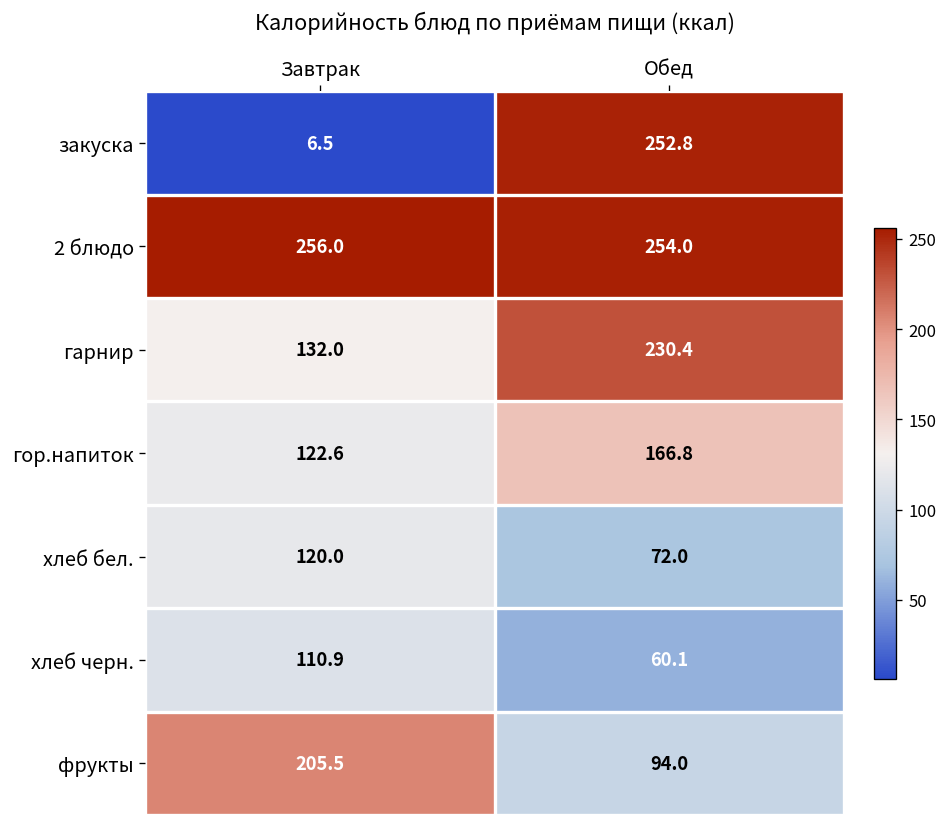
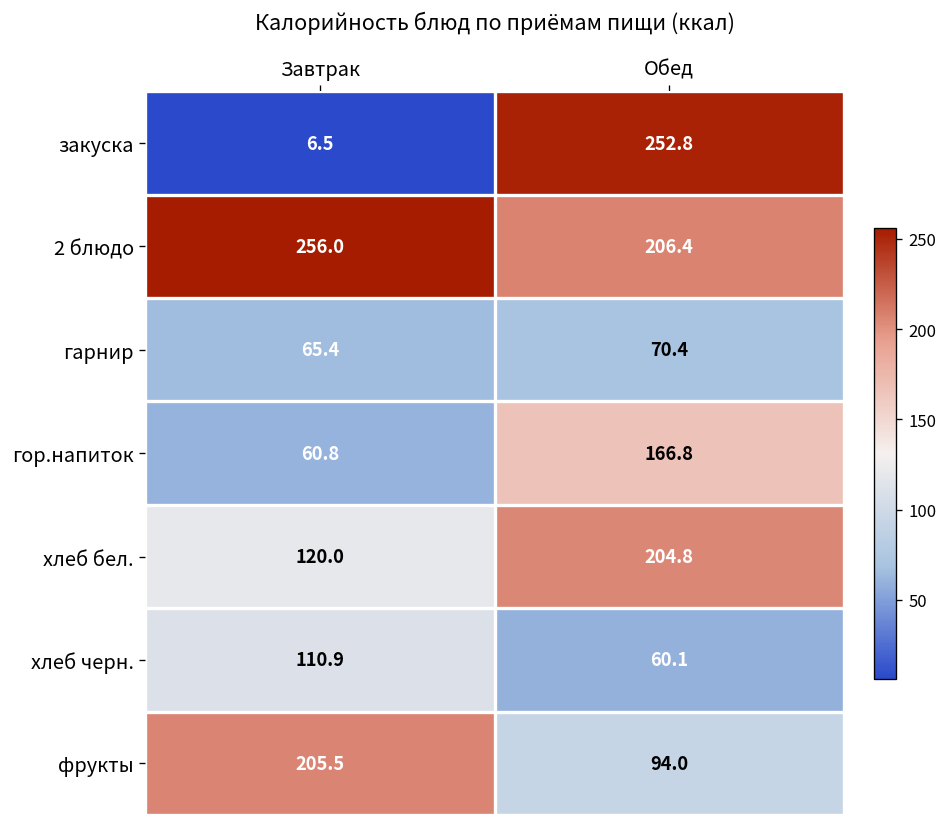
2 блюдо, Обед: 254.0 -> 206.4
гарнир, Завтрак: 132.0 -> 65.4
гарнир, Обед: 230.4 -> 70.4
гор.напиток, Завтрак: 122.6 -> 60.8
хлеб бел., Обед: 72.0 -> 204.8
